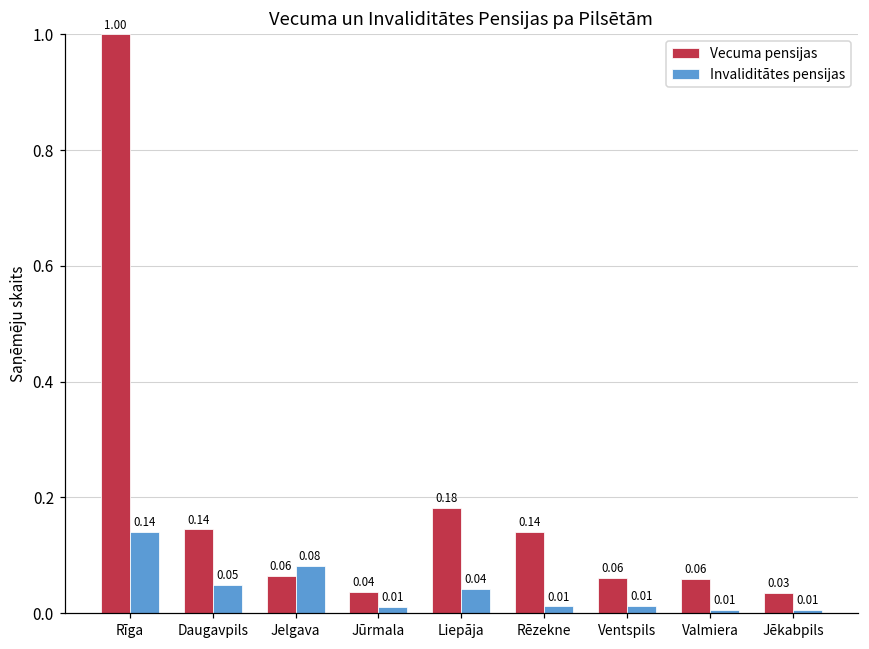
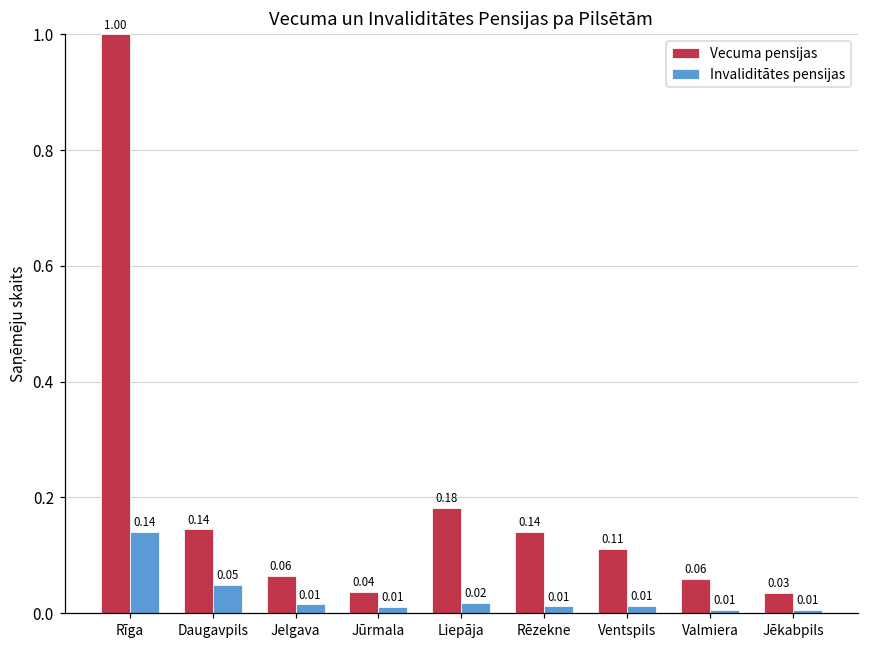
Invaliditātes pensijas, Jelgava: 0.08 -> 0.01
Invaliditātes pensijas, Liepāja: 0.04 -> 0.02
Vecuma pensijas, Ventspils: 0.06 -> 0.11
